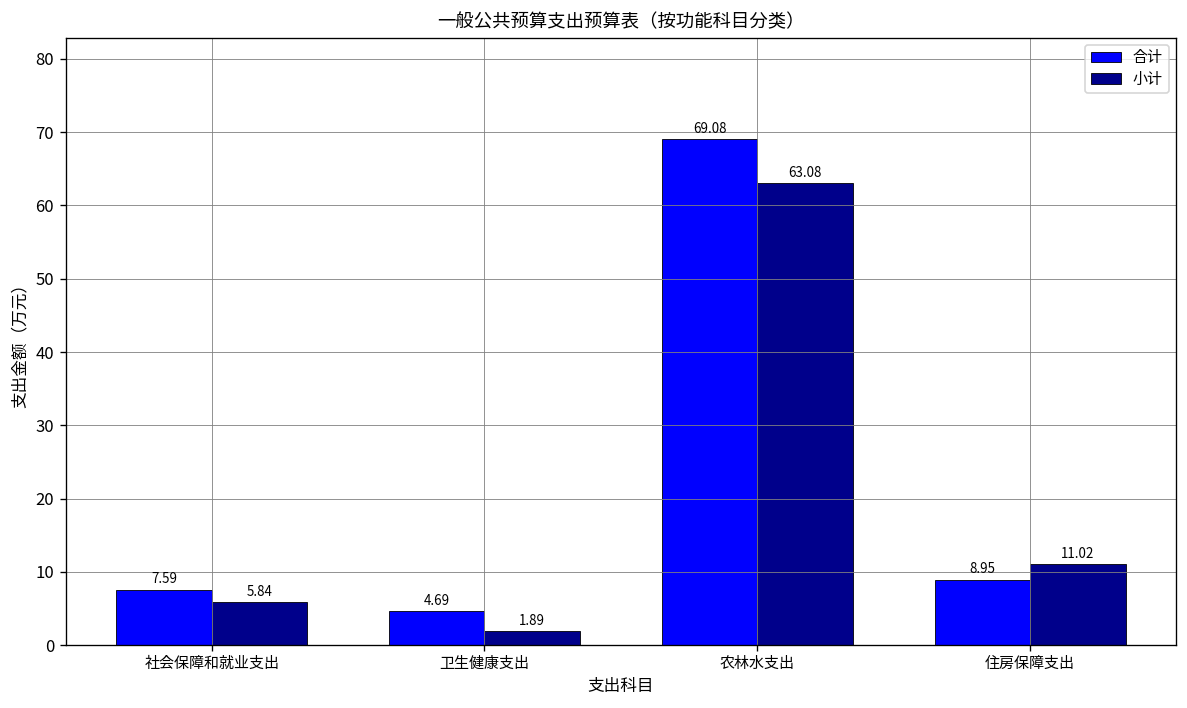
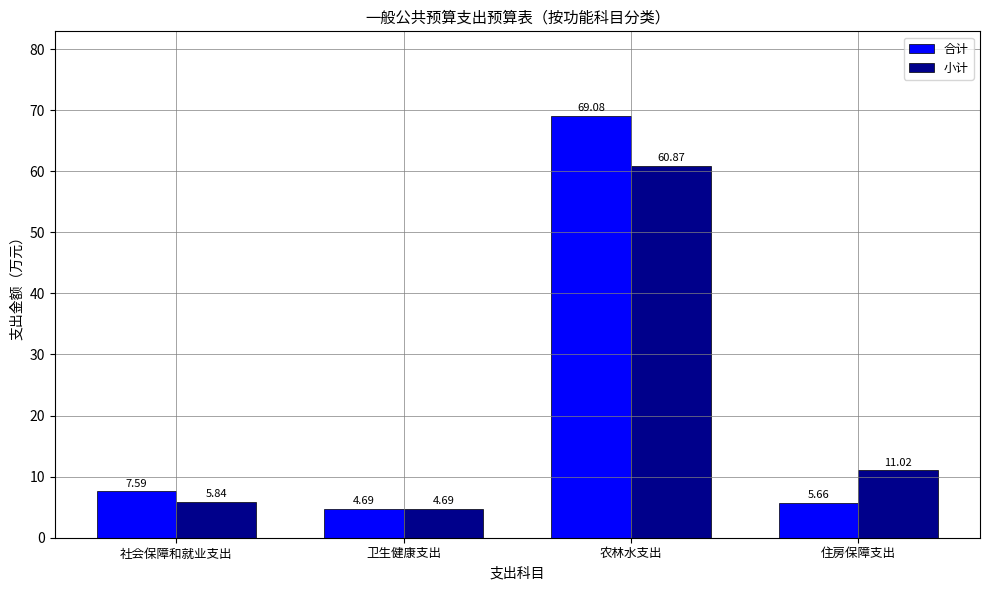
小计, 卫生健康支出: 1.89 -> 4.69
小计, 农林水支出: 63.08 -> 60.87
合计, 住房保障支出: 8.95 -> 5.66
